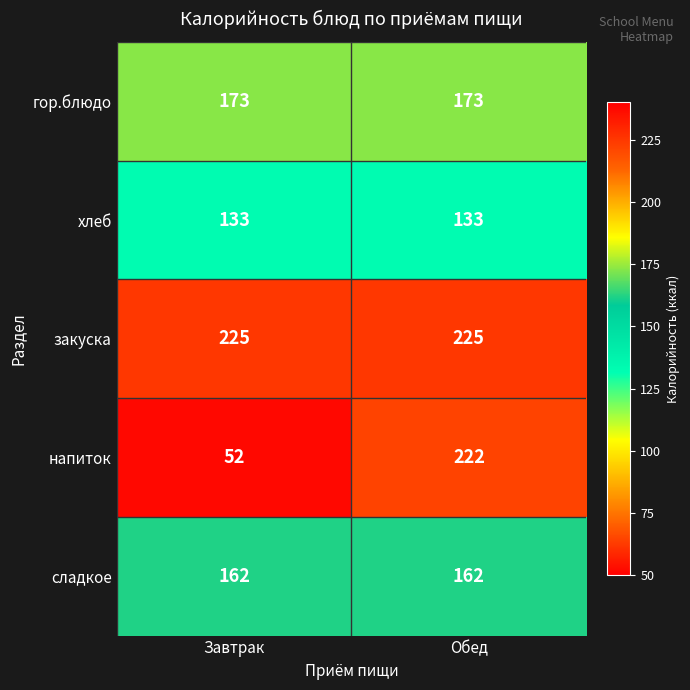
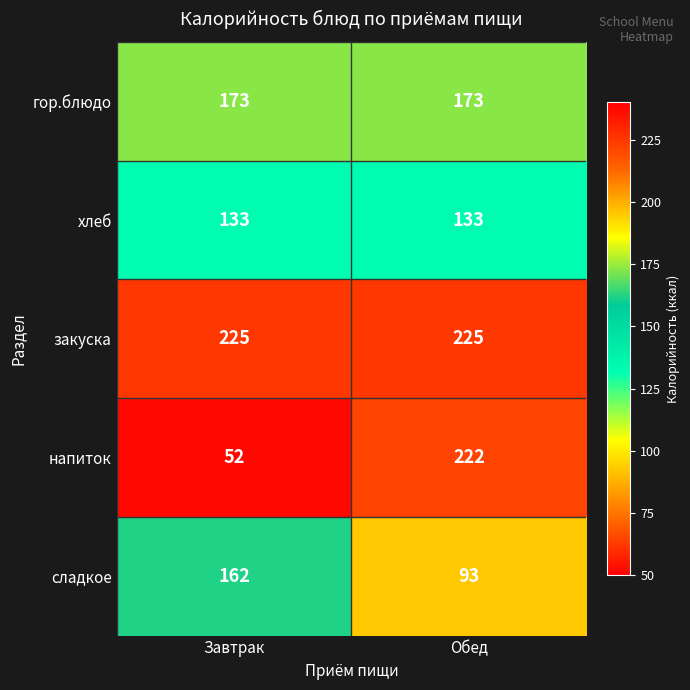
сладкое, Обед: 162 -> 93
